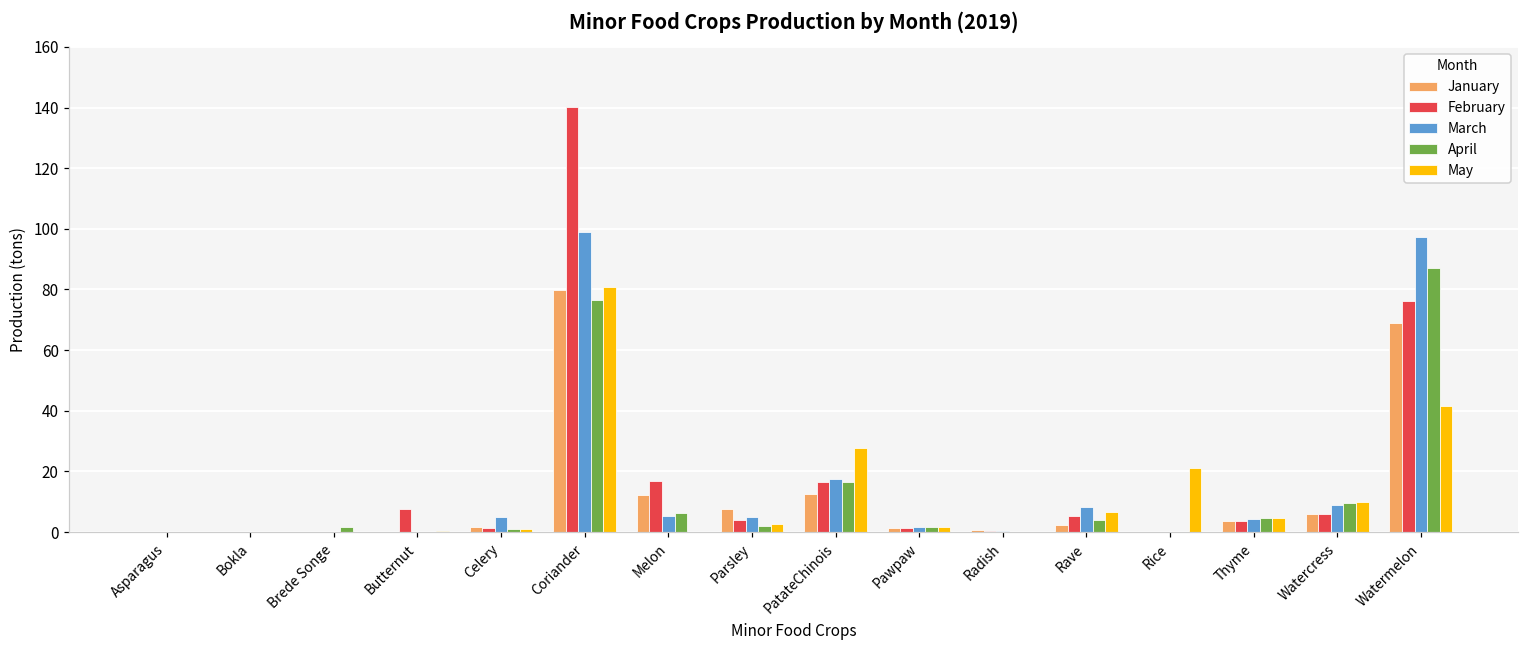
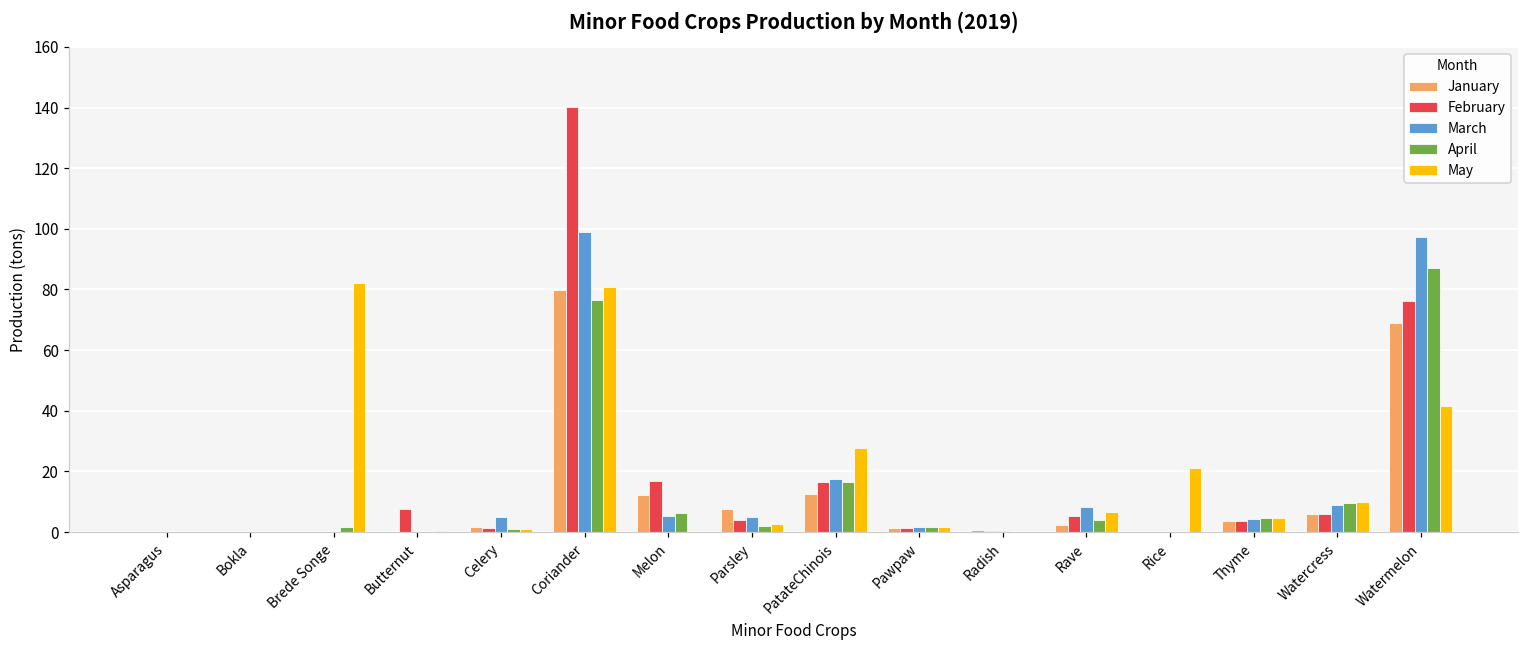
May, Brede Songe: 0 -> 82
